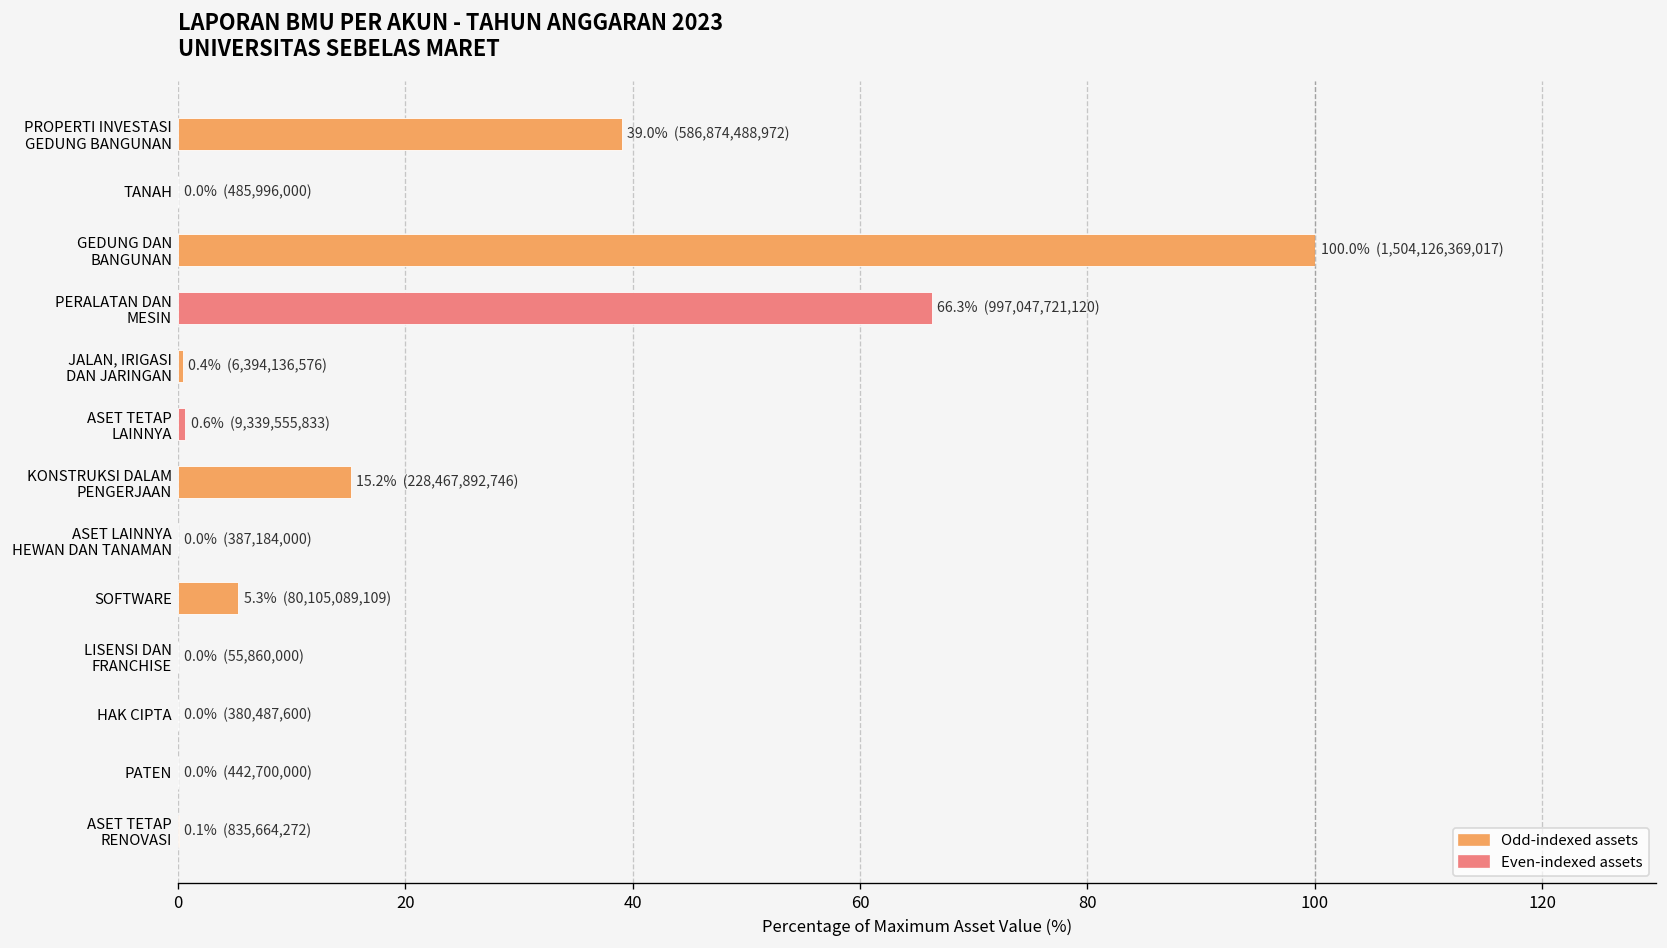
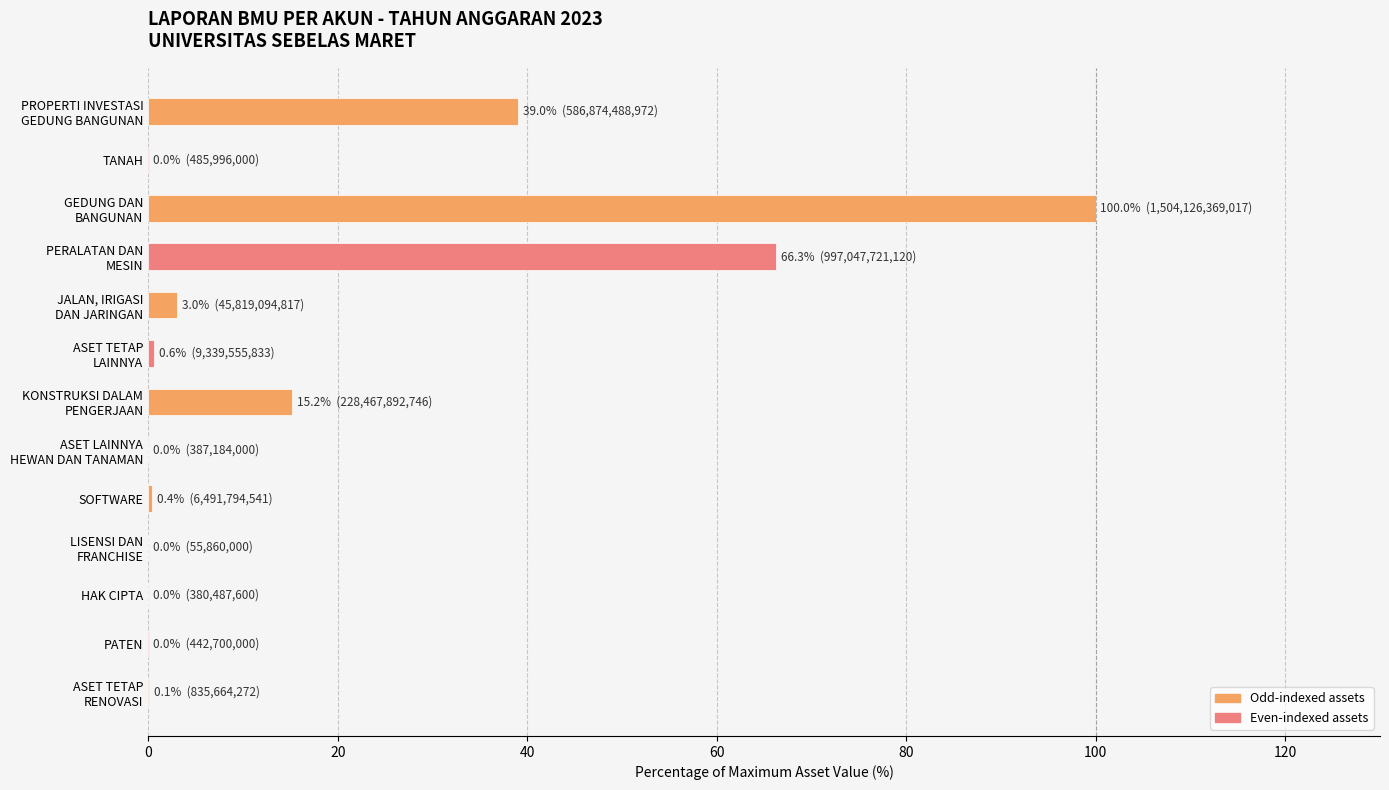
JALAN, IRIGASI DAN JARINGAN: 0.4% (6,394,136,576) -> 3.0% (45,819,094,817)
SOFTWARE: 5.3% (80,105,089,109) -> 0.4% (6,491,794,541)
